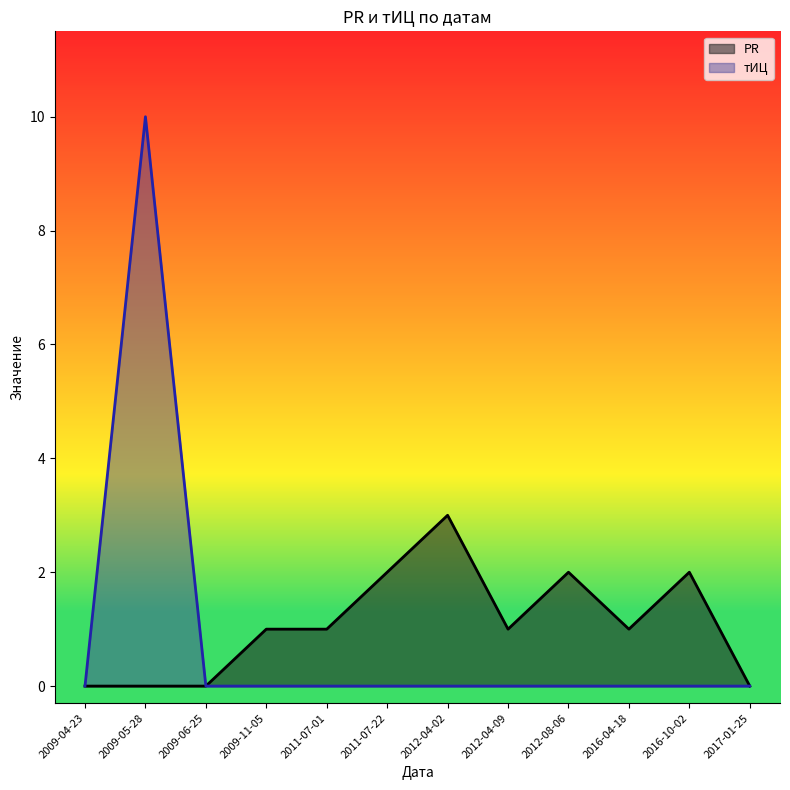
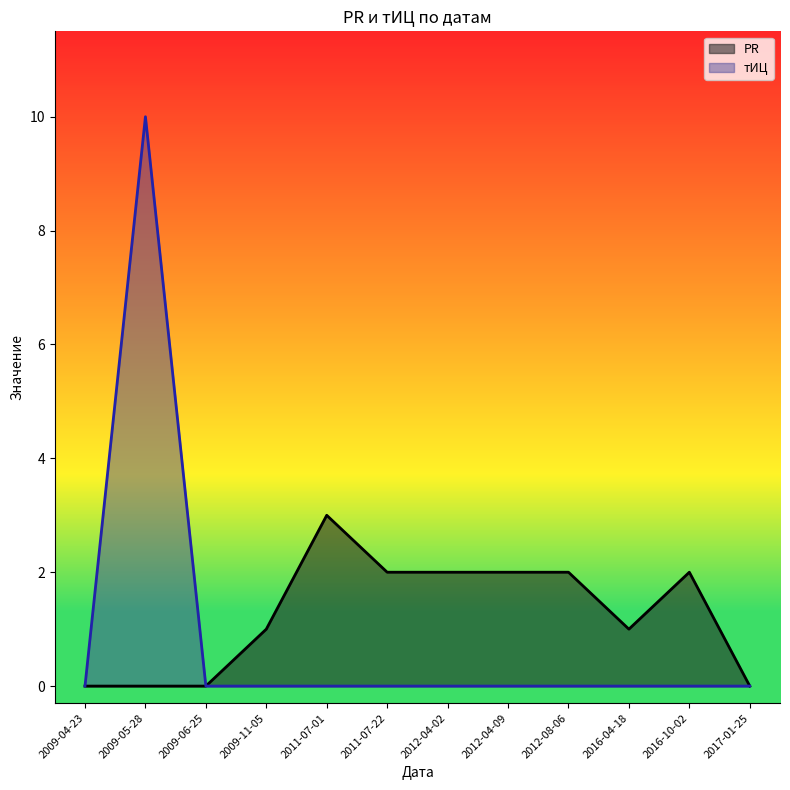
PR, 2011-07-01: 1 -> 3
PR, 2012-04-02: 3 -> 2
PR, 2012-04-09: 1 -> 2
